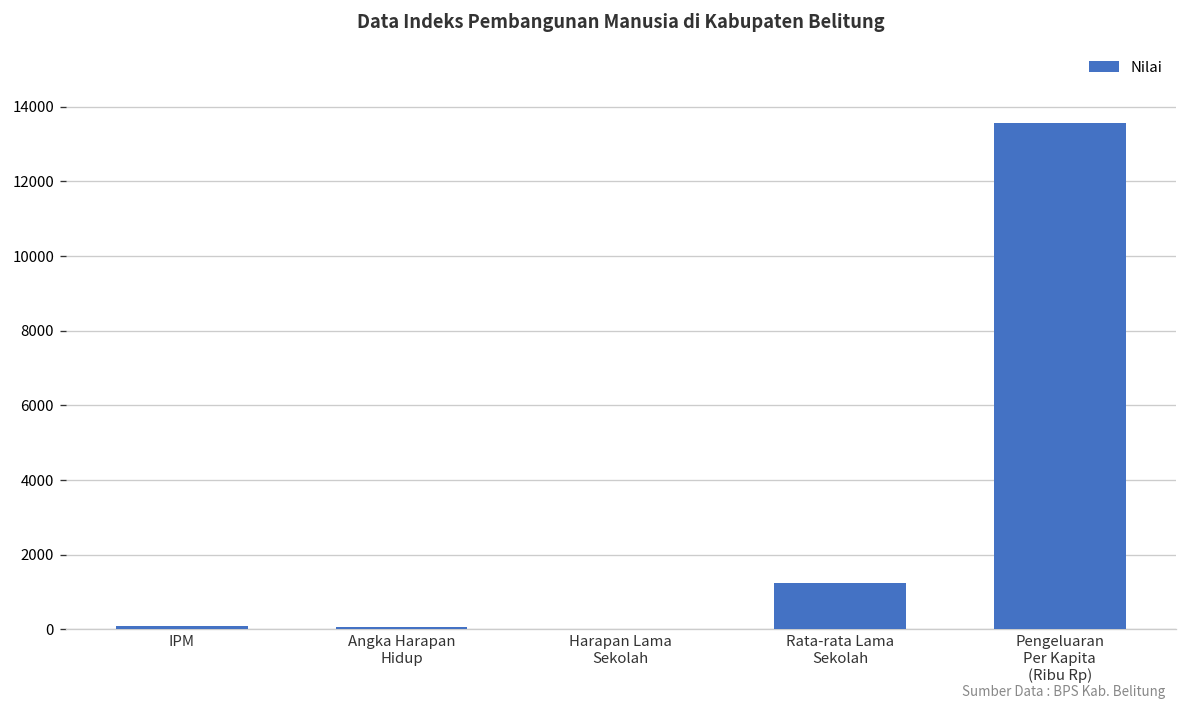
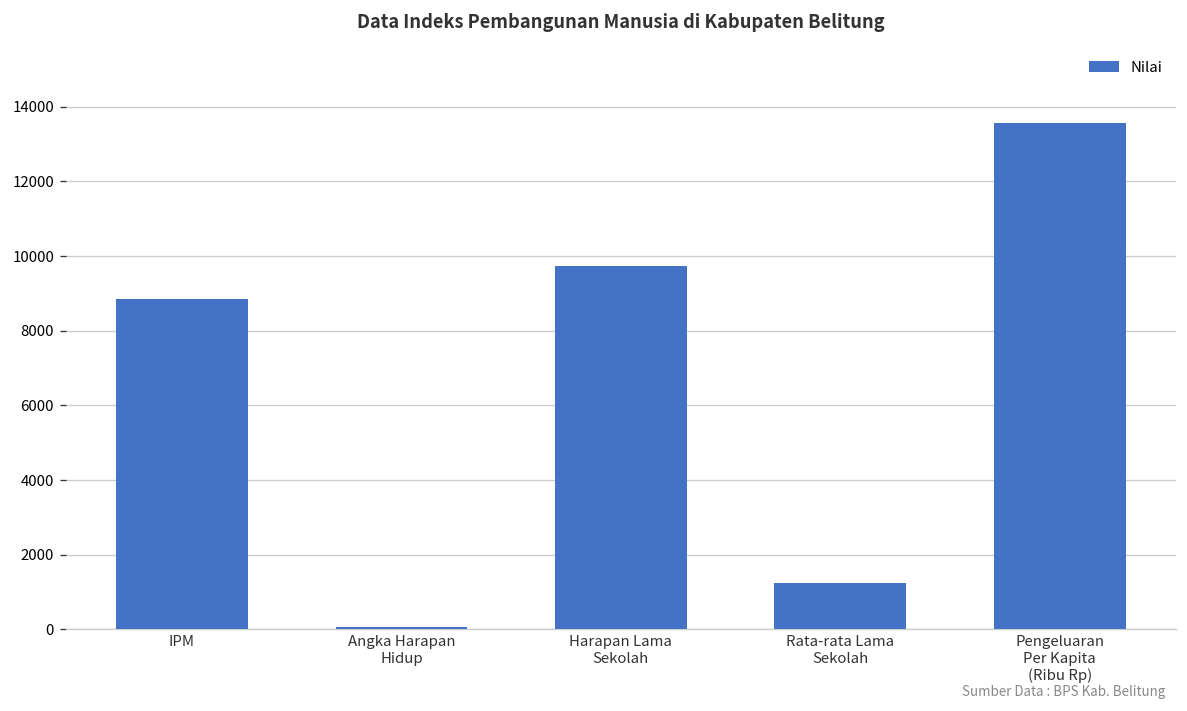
IPM: 100 -> 8800
Harapan Lama Sekolah: 0 -> 9700
